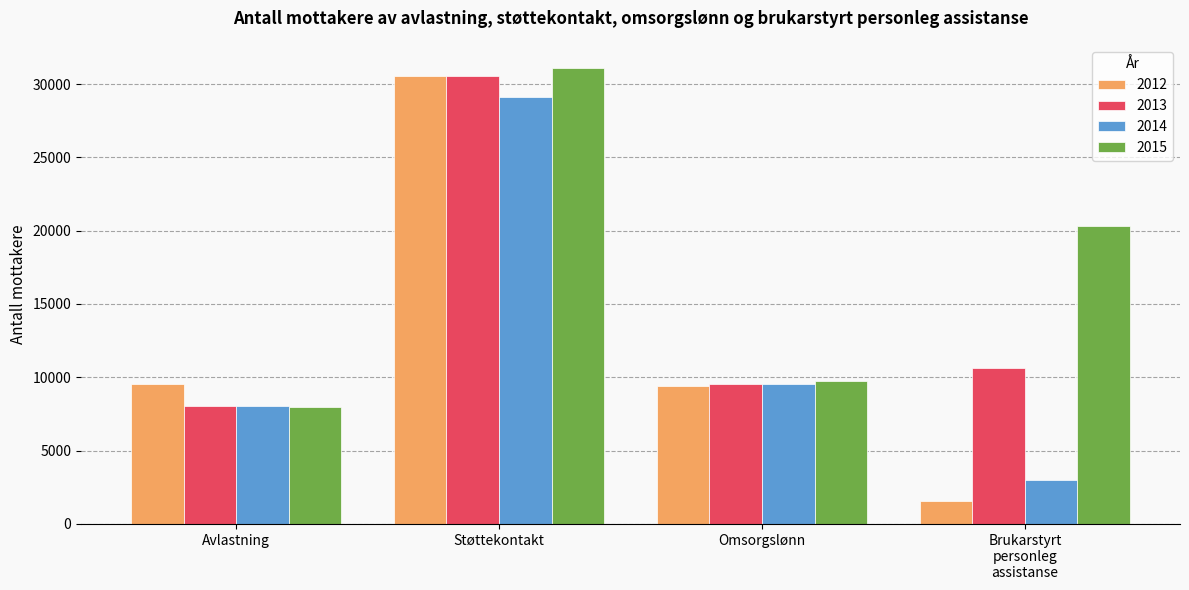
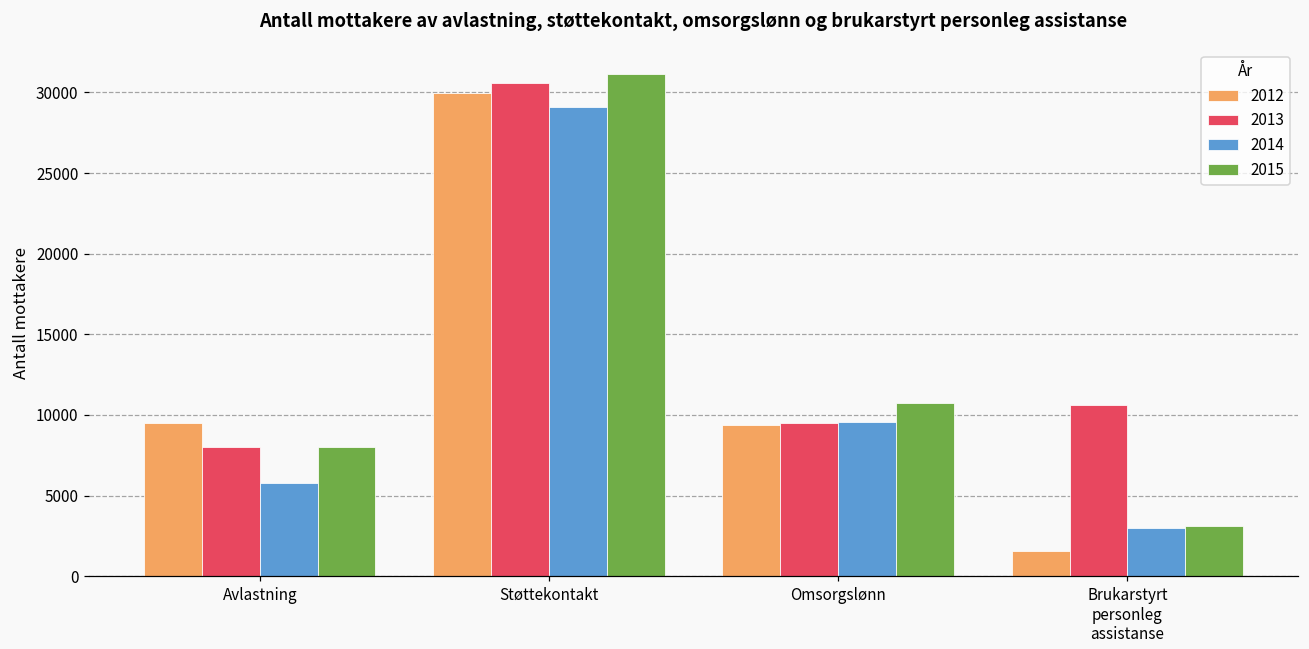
2014, Avlastning: 8000 -> 5800
2012, Støttekontakt: 30600 -> 30000
2015, Omsorgslønn: 9700 -> 10700
2015, Brukarstyrt personleg assistanse: 20300 -> 3100
